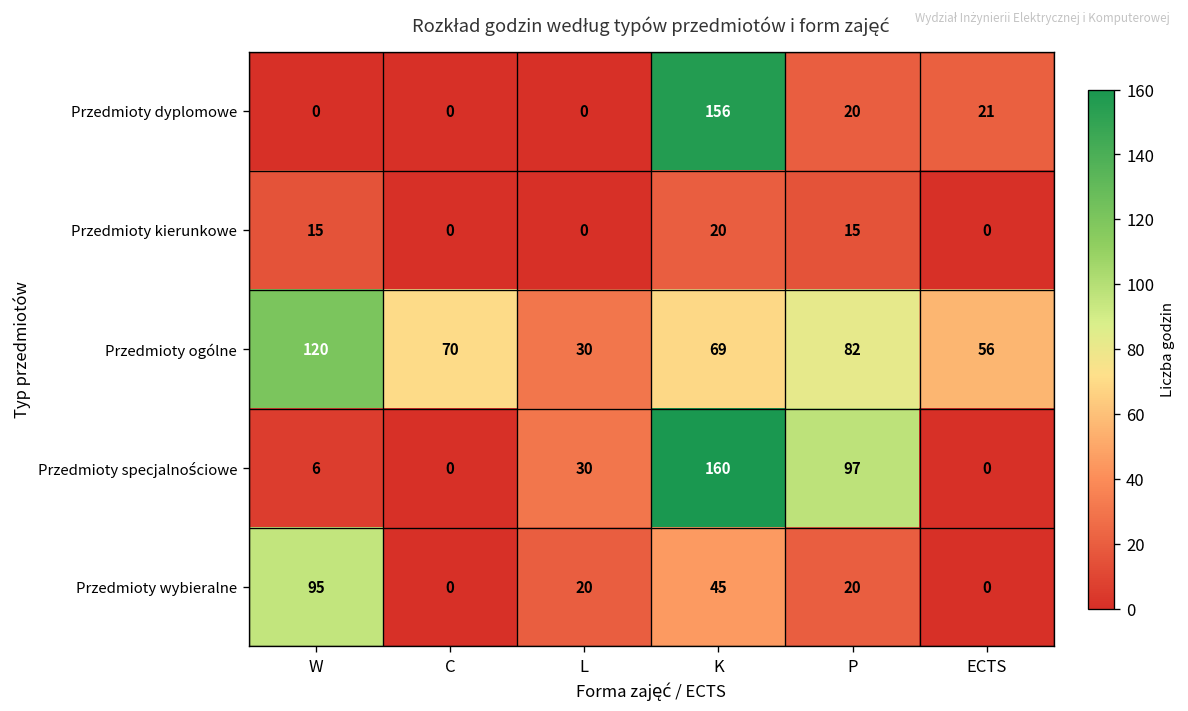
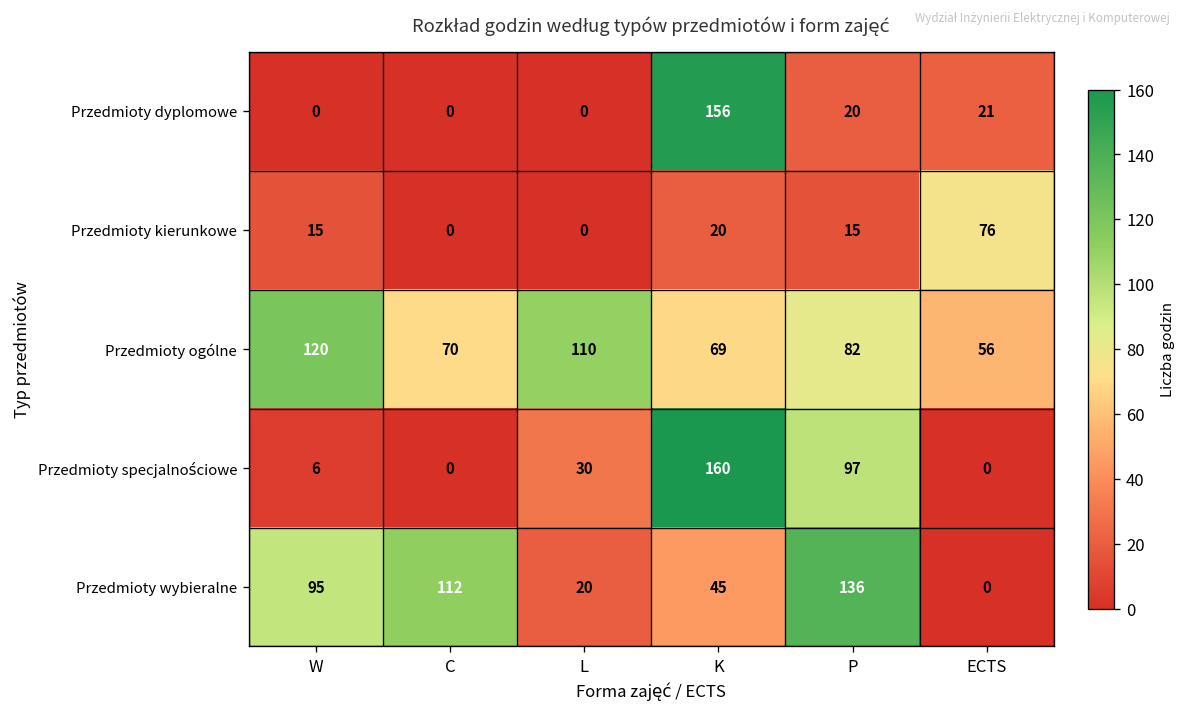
Przedmioty kierunkowe, ECTS: 0 -> 76
Przedmioty ogólne, L: 30 -> 110
Przedmioty wybieralne, C: 0 -> 112
Przedmioty wybieralne, P: 20 -> 136
